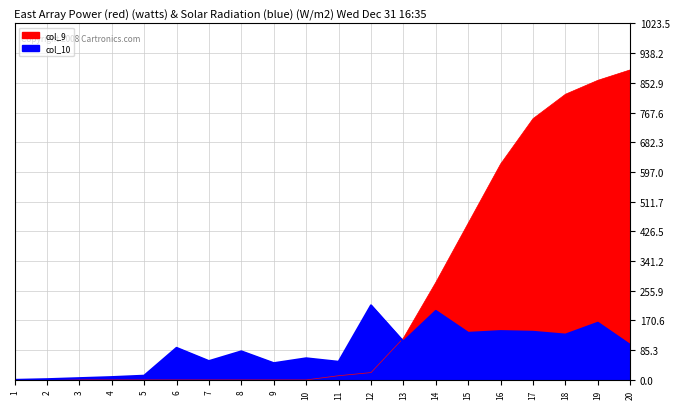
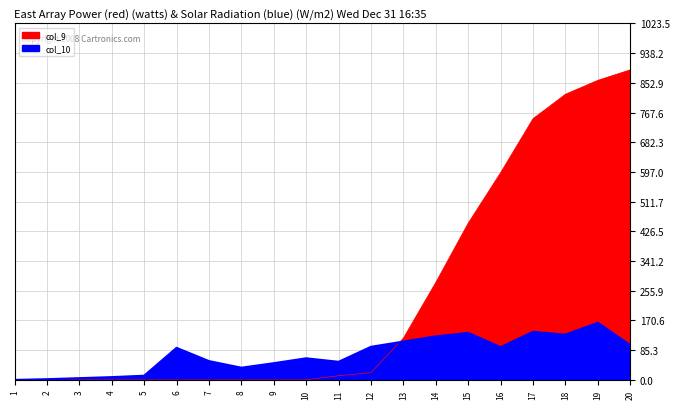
col_10, 8: 80 -> 40
col_10, 12: 210 -> 100
col_10, 14: 200 -> 130
col_9, 16: 620 -> 600
col_10, 16: 140 -> 90
